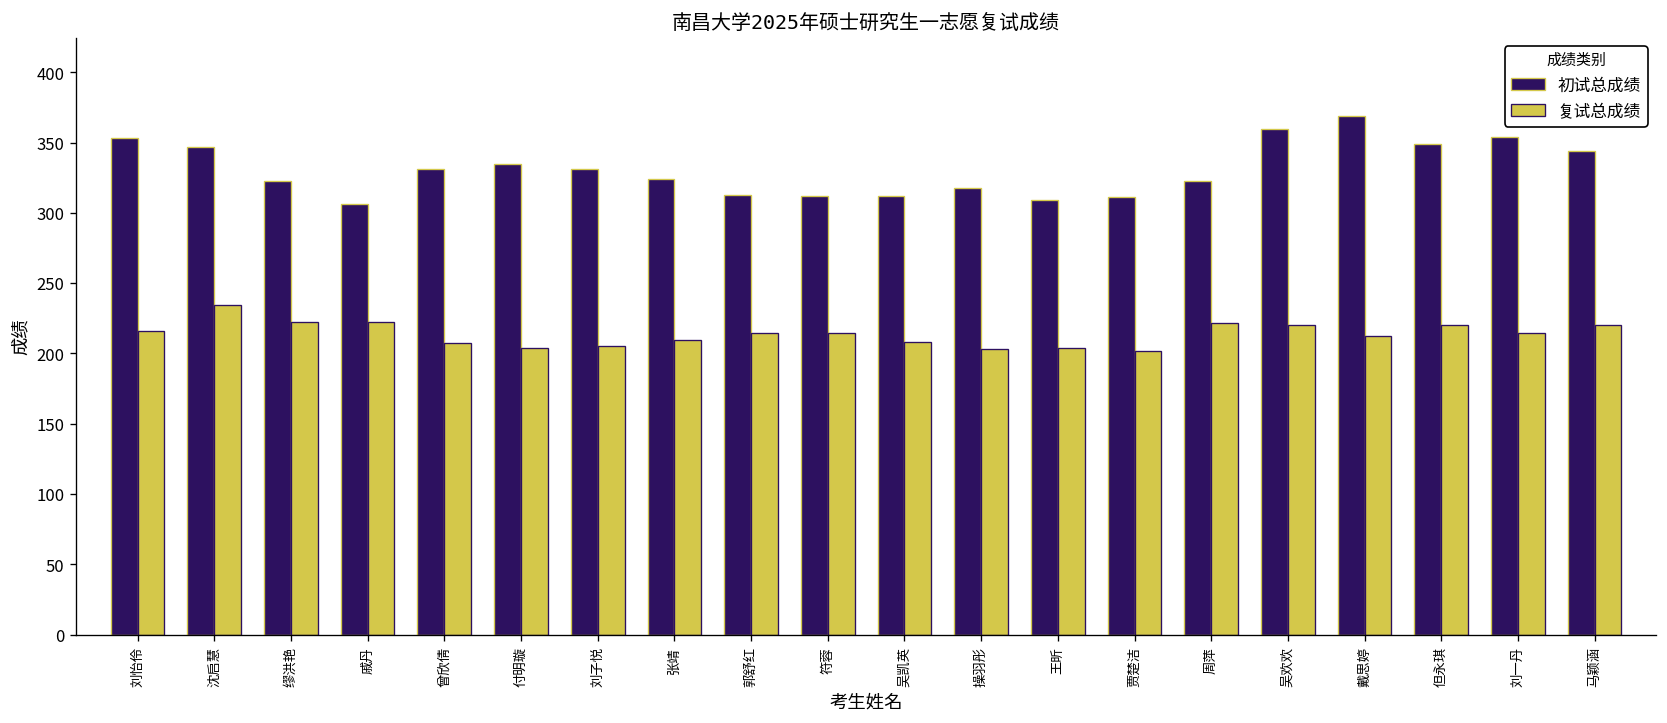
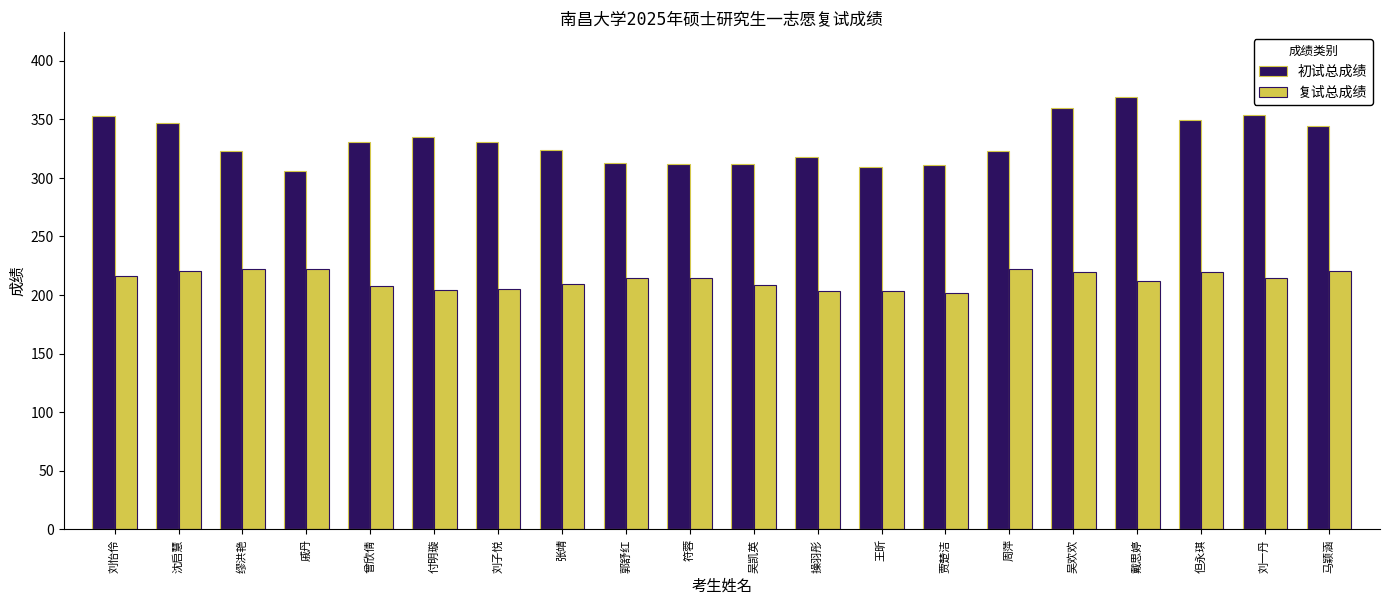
复试总成绩, 沈启慧: 234 -> 221
